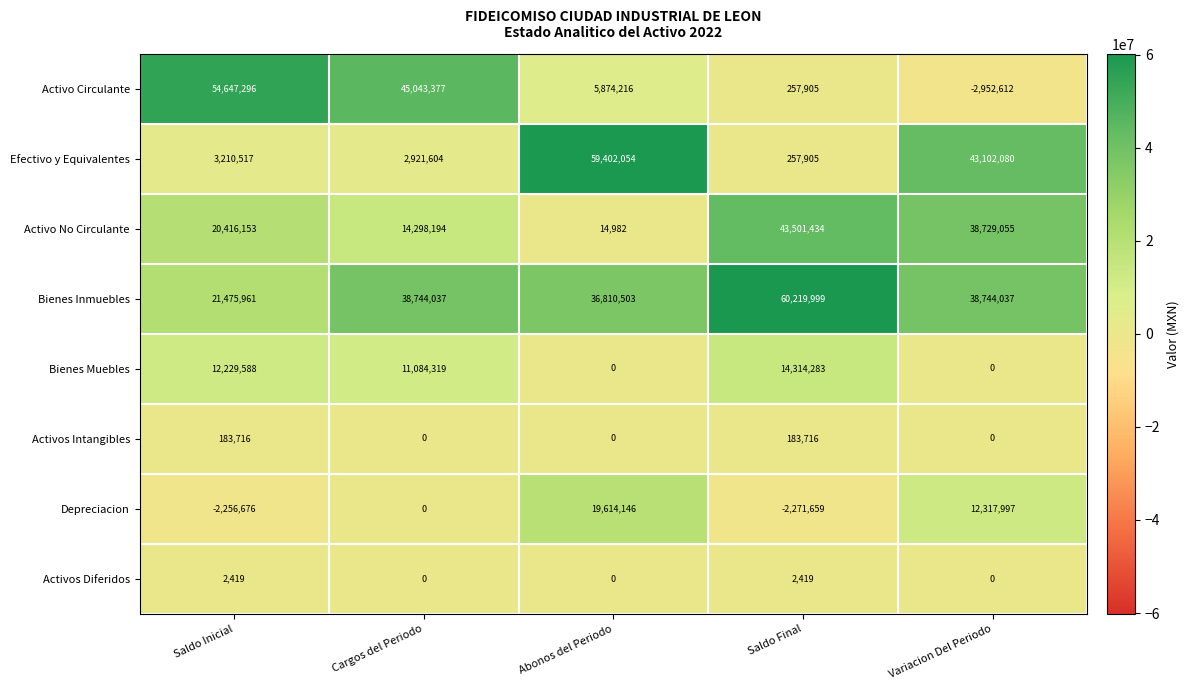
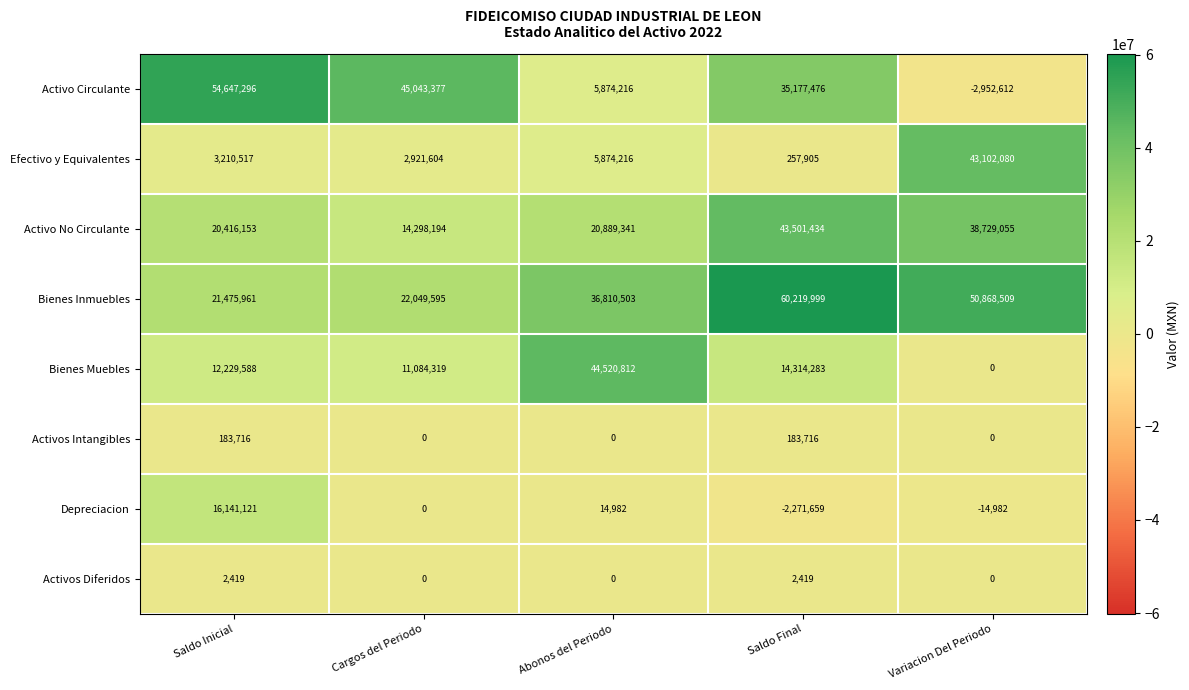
Activo Circulante, Saldo Final: 257,905 -> 35,177,476
Efectivo y Equivalentes, Abonos del Periodo: 59,402,054 -> 5,874,216
Activo No Circulante, Abonos del Periodo: 14,982 -> 20,889,341
Bienes Inmuebles, Cargos del Periodo: 38,744,037 -> 22,049,595
Bienes Inmuebles, Variacion Del Periodo: 38,744,037 -> 50,868,509
Bienes Muebles, Abonos del Periodo: 0 -> 44,520,812
Depreciacion, Saldo Inicial: -2,256,676 -> 16,141,121
Depreciacion, Abonos del Periodo: 19,614,146 -> 14,982
Depreciacion, Variacion Del Periodo: 12,317,997 -> -14,982
